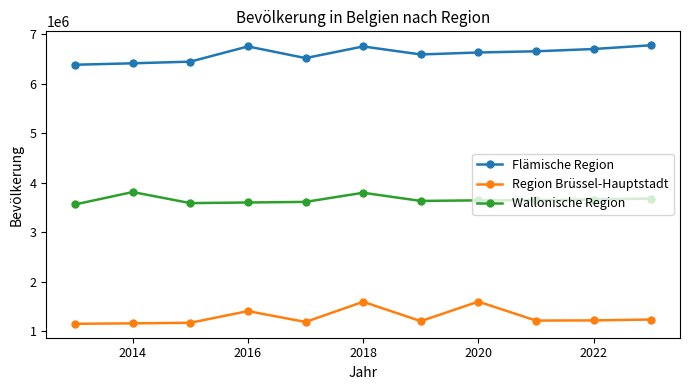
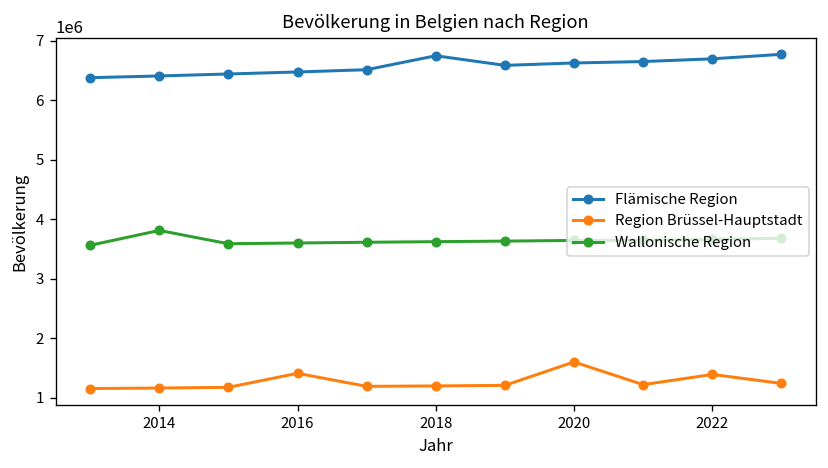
Flämische Region, 2016: 6800000 -> 6500000
Region Brüssel-Hauptstadt, 2018: 1600000 -> 1200000
Wallonische Region, 2018: 3800000 -> 3600000
Region Brüssel-Hauptstadt, 2022: 1200000 -> 1400000
